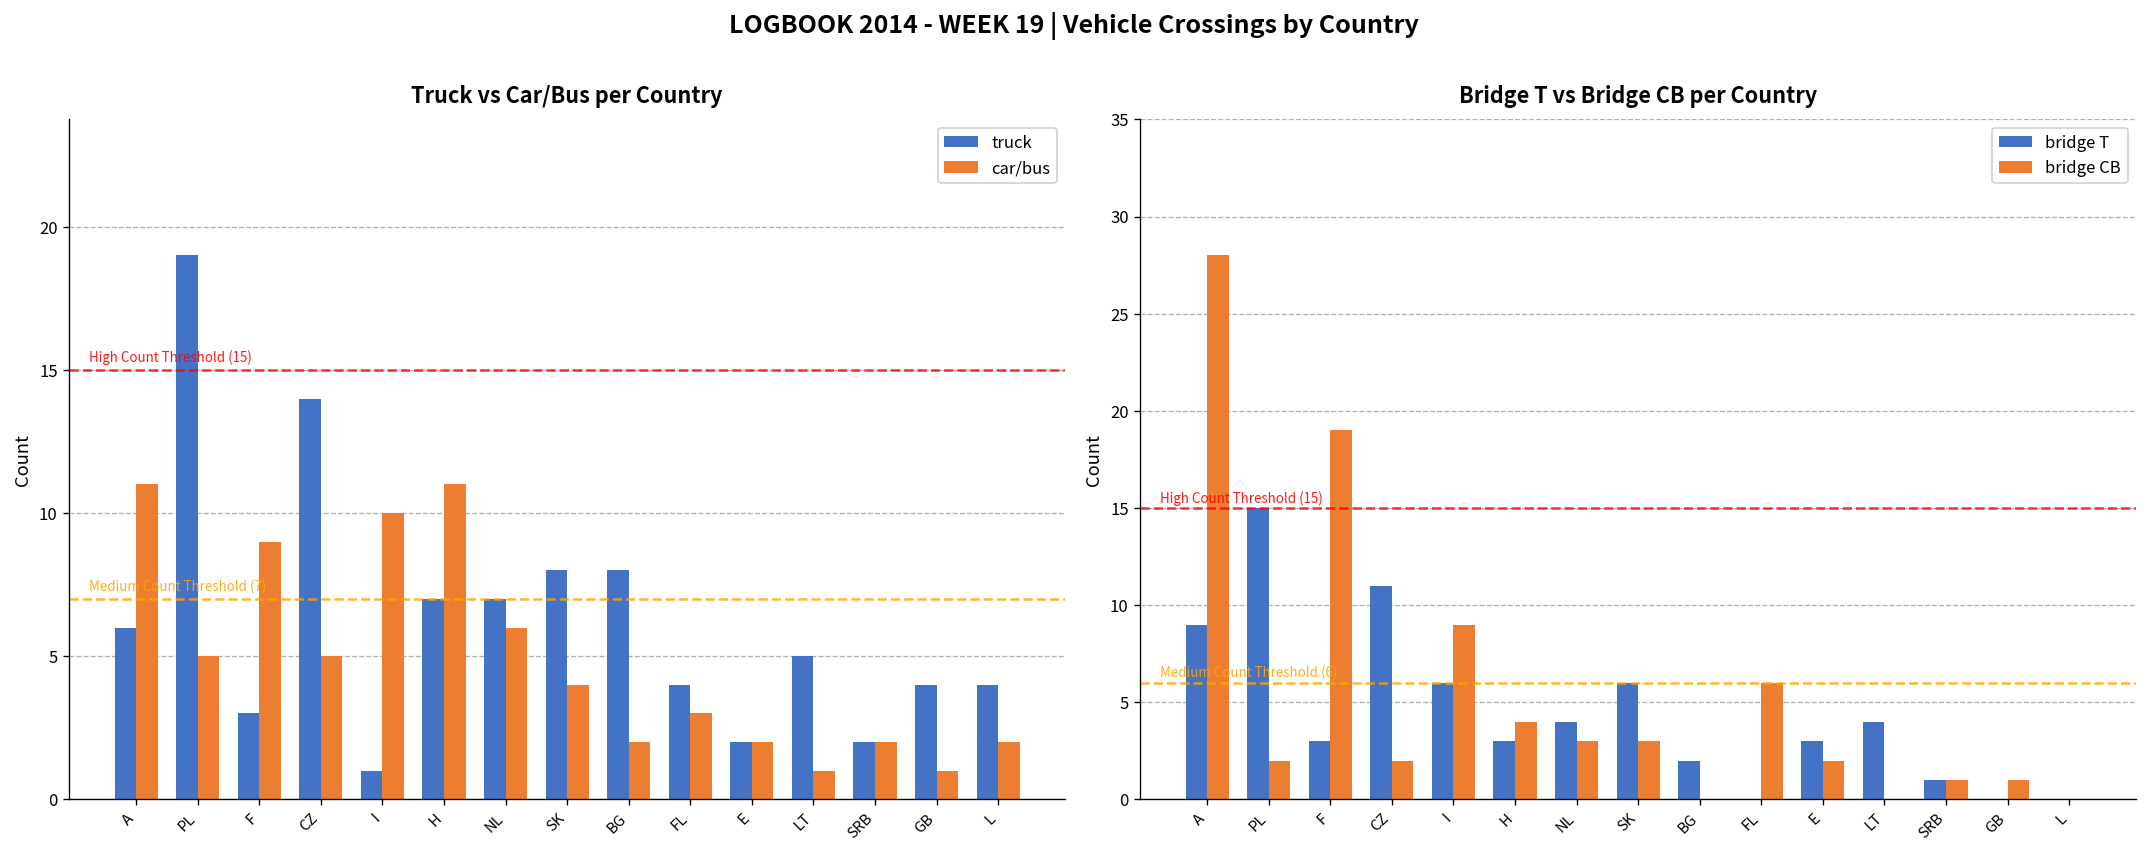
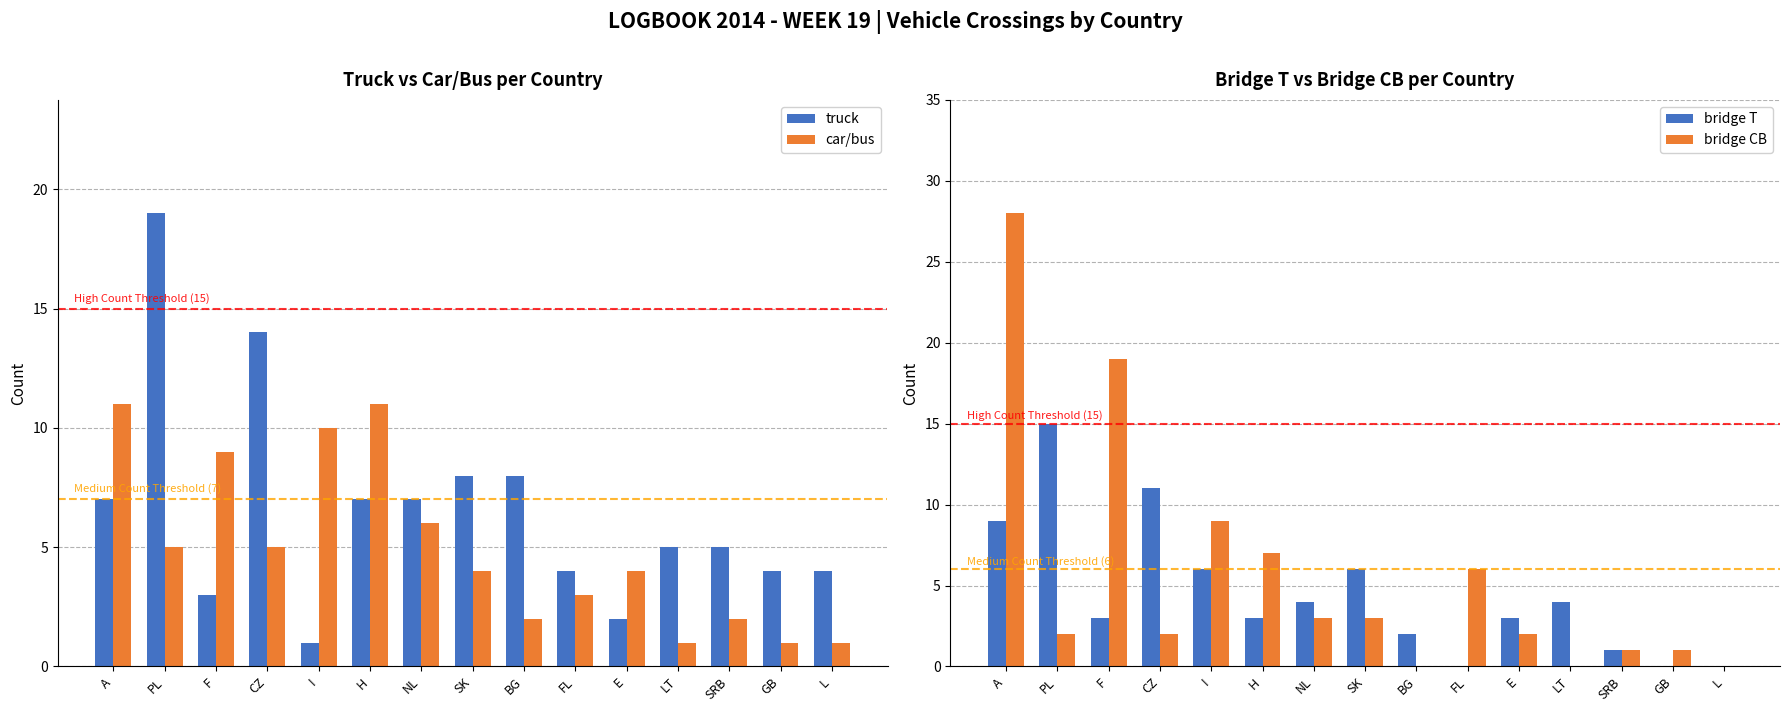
Truck vs Car/Bus per Country, truck, A: 6 -> 7
Truck vs Car/Bus per Country, car/bus, E: 2 -> 4
Truck vs Car/Bus per Country, truck, SRB: 2 -> 5
Truck vs Car/Bus per Country, car/bus, L: 2 -> 1
Bridge T vs Bridge CB per Country, bridge CB, H: 4 -> 7
